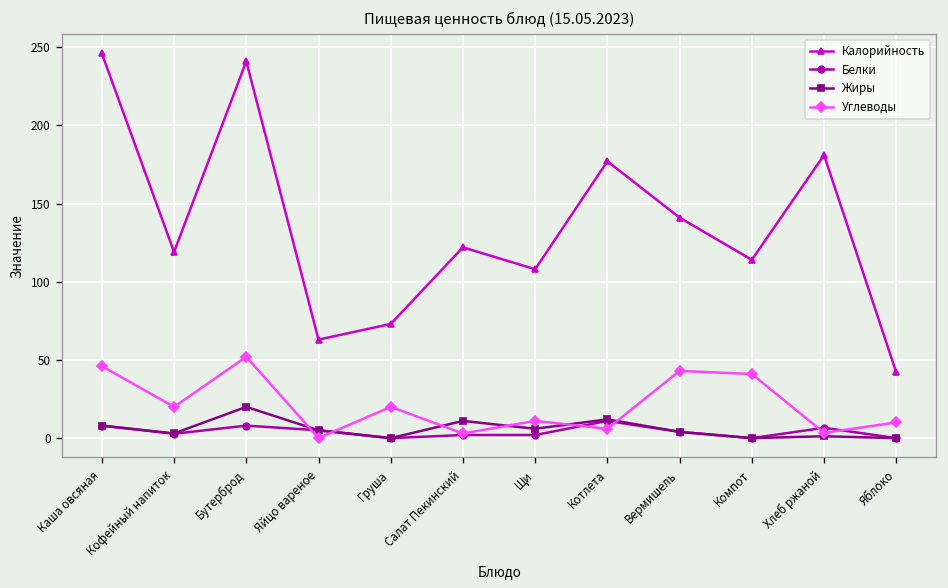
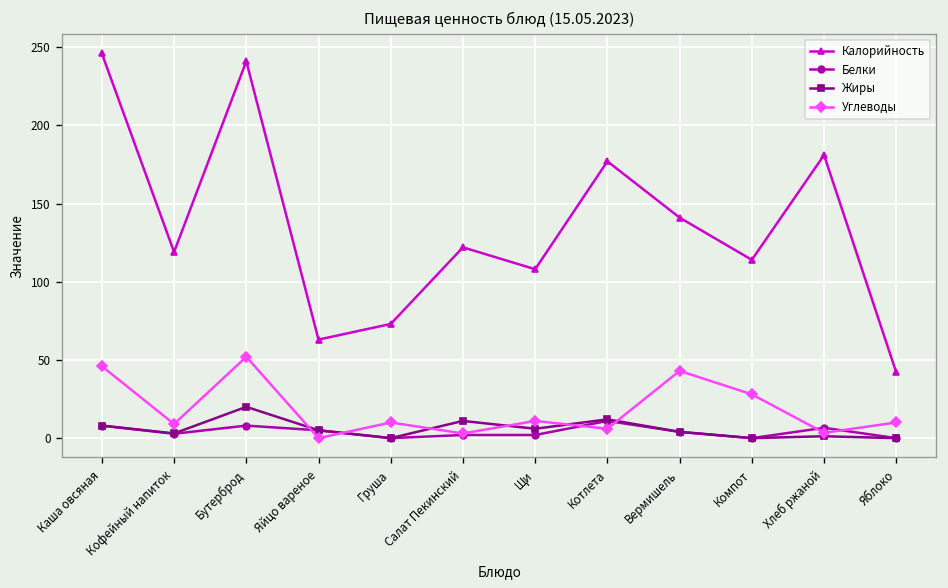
Углеводы, Кофейный напиток: 20 -> 9
Углеводы, Груша: 20 -> 10
Углеводы, Компот: 41 -> 28
